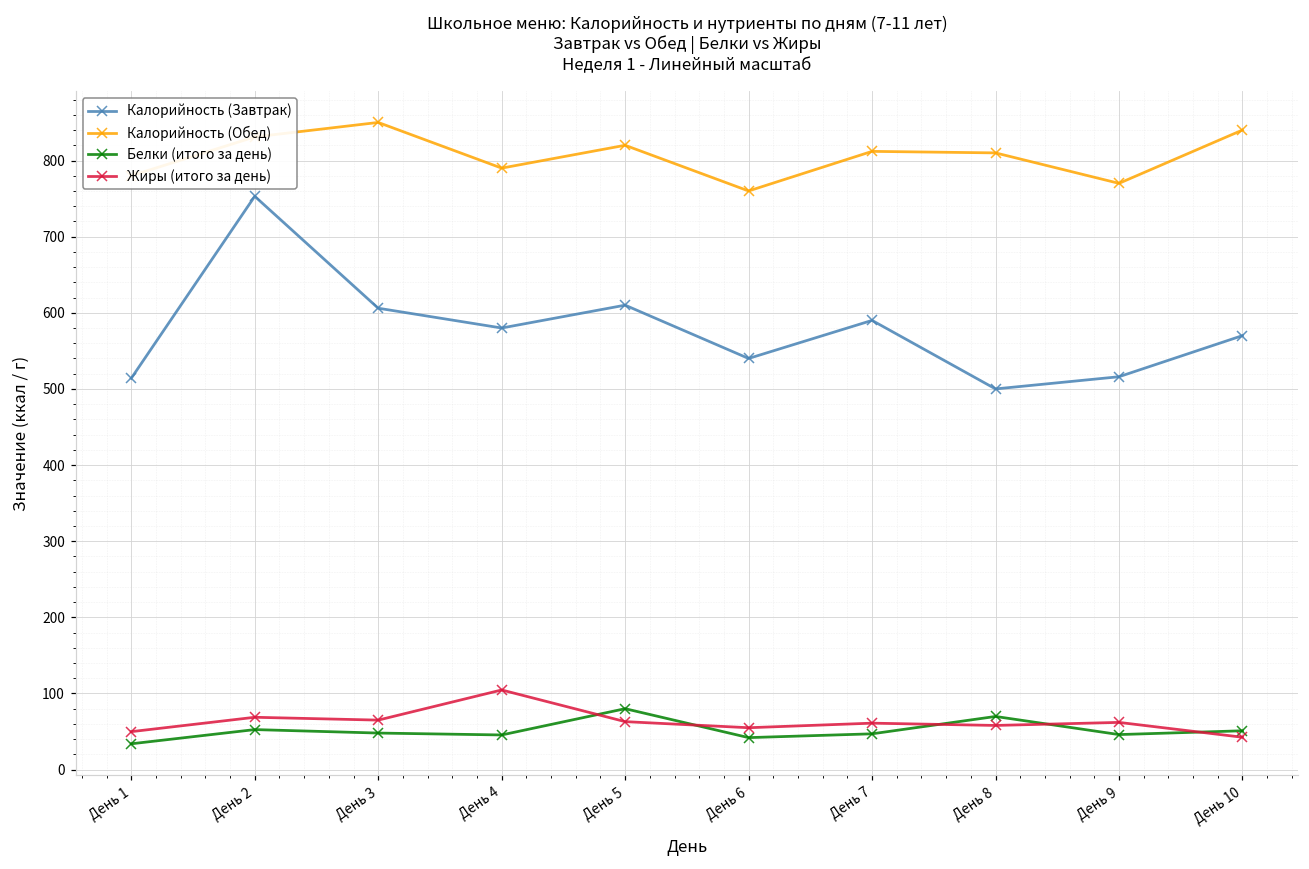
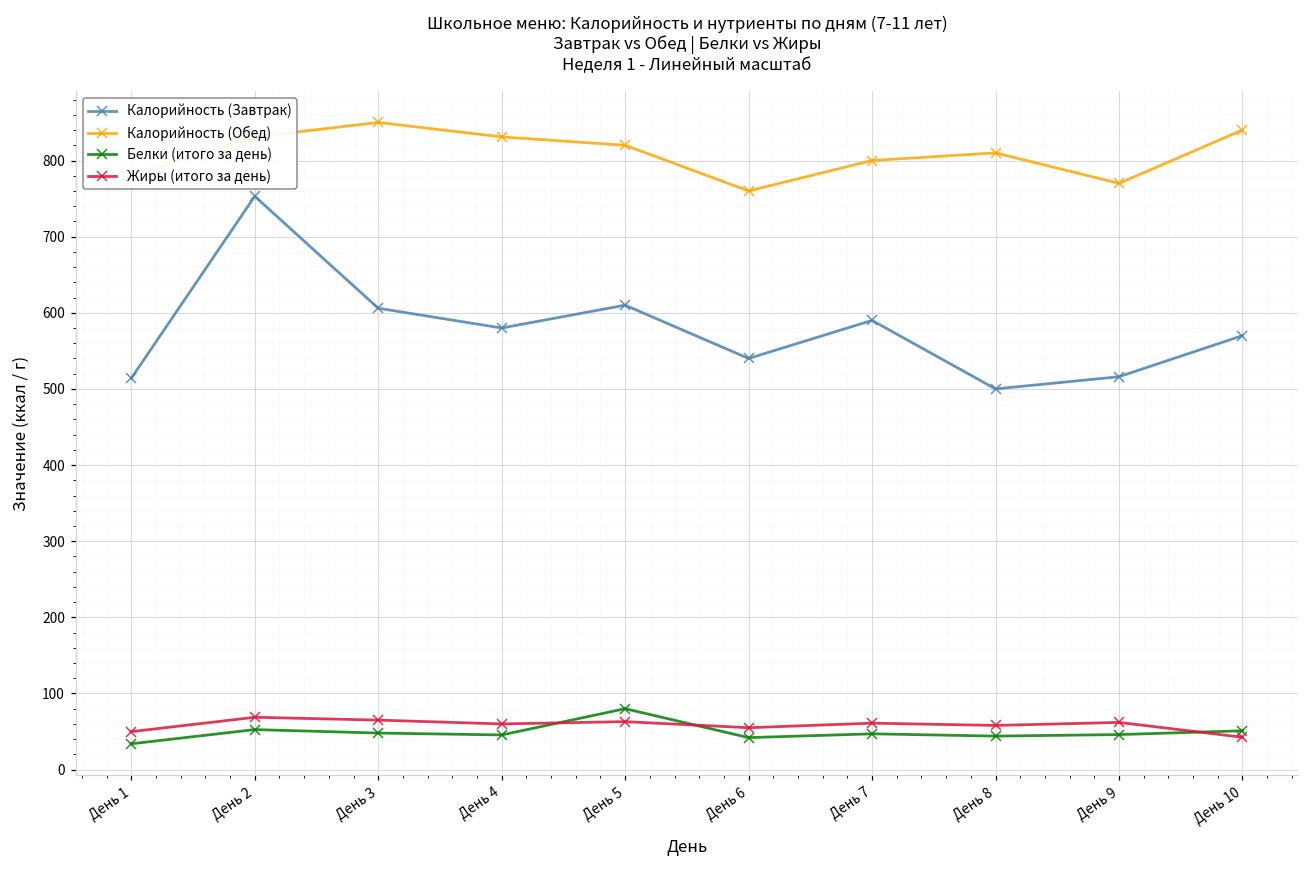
Калорийность (Обед), День 4: 790 -> 830
Жиры (итого за день), День 4: 100 -> 60
Калорийность (Обед), День 7: 810 -> 800
Белки (итого за день), День 8: 70 -> 40
